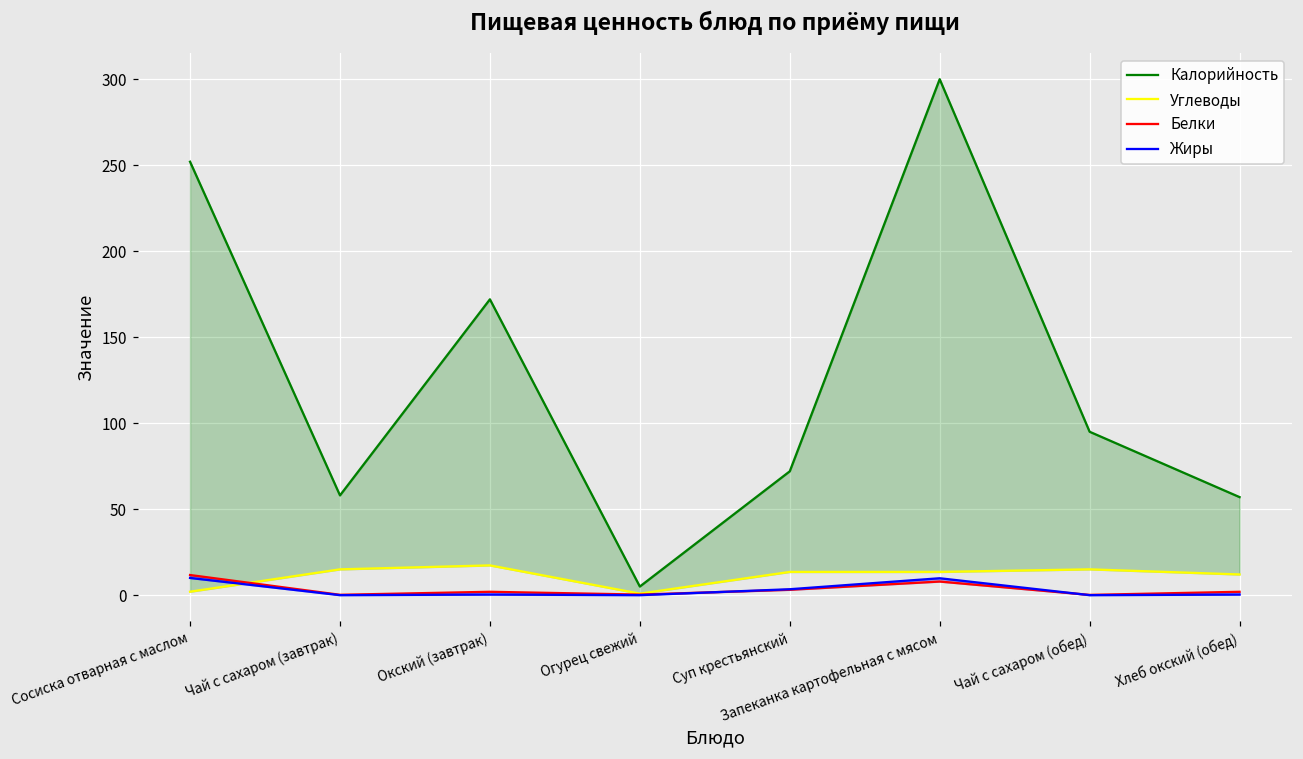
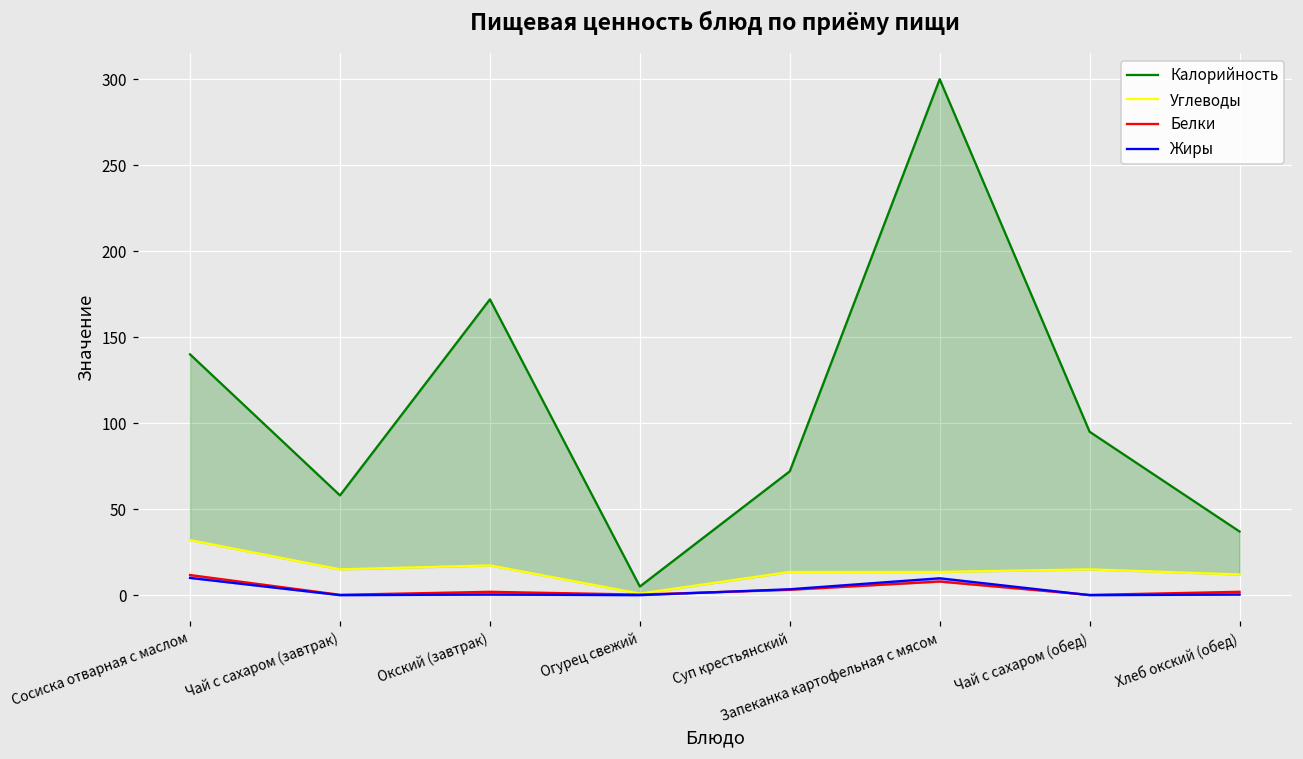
Калорийность, Сосиска отварная с маслом: 252 -> 140
Углеводы, Сосиска отварная с маслом: 2 -> 32
Калорийность, Хлеб окский (обед): 57 -> 37
